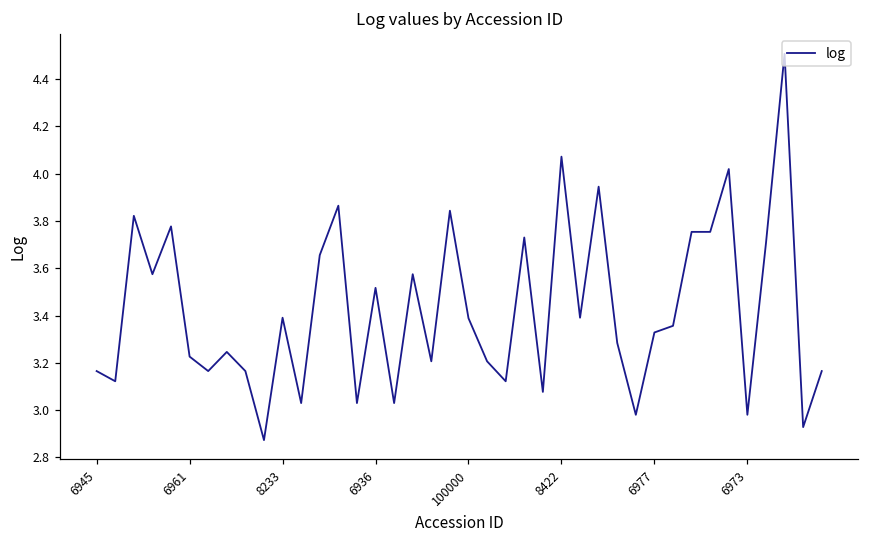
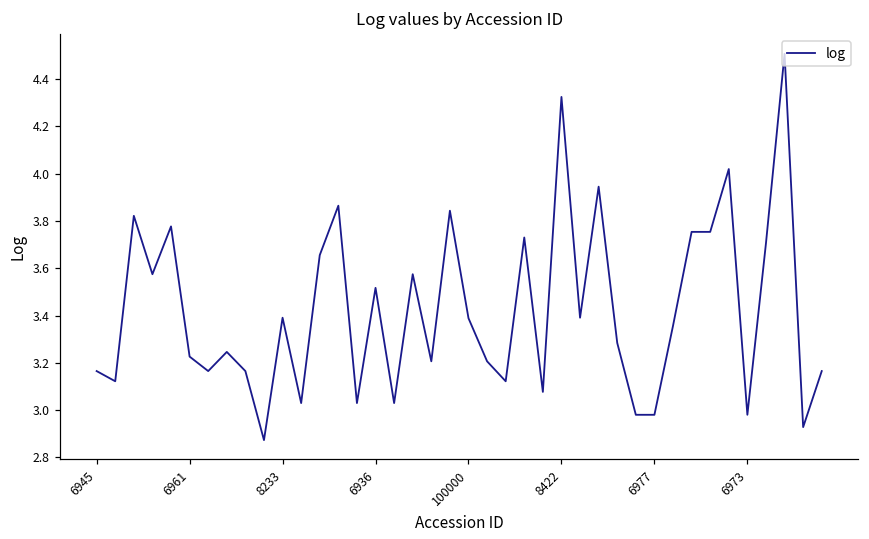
8422: 4.07 -> 4.32
6977: 3.33 -> 2.98
